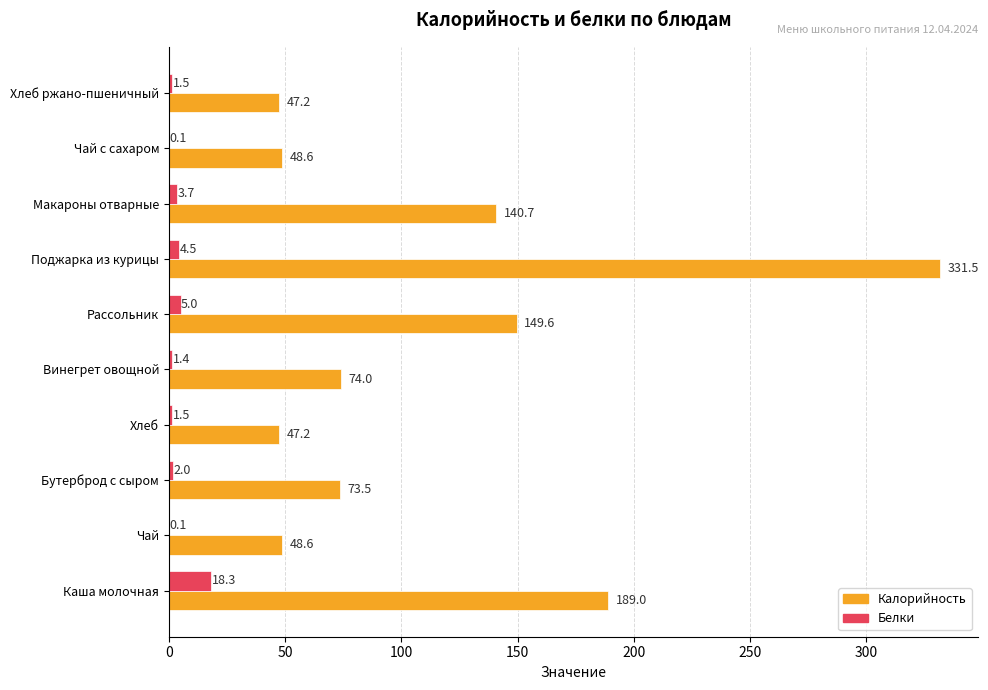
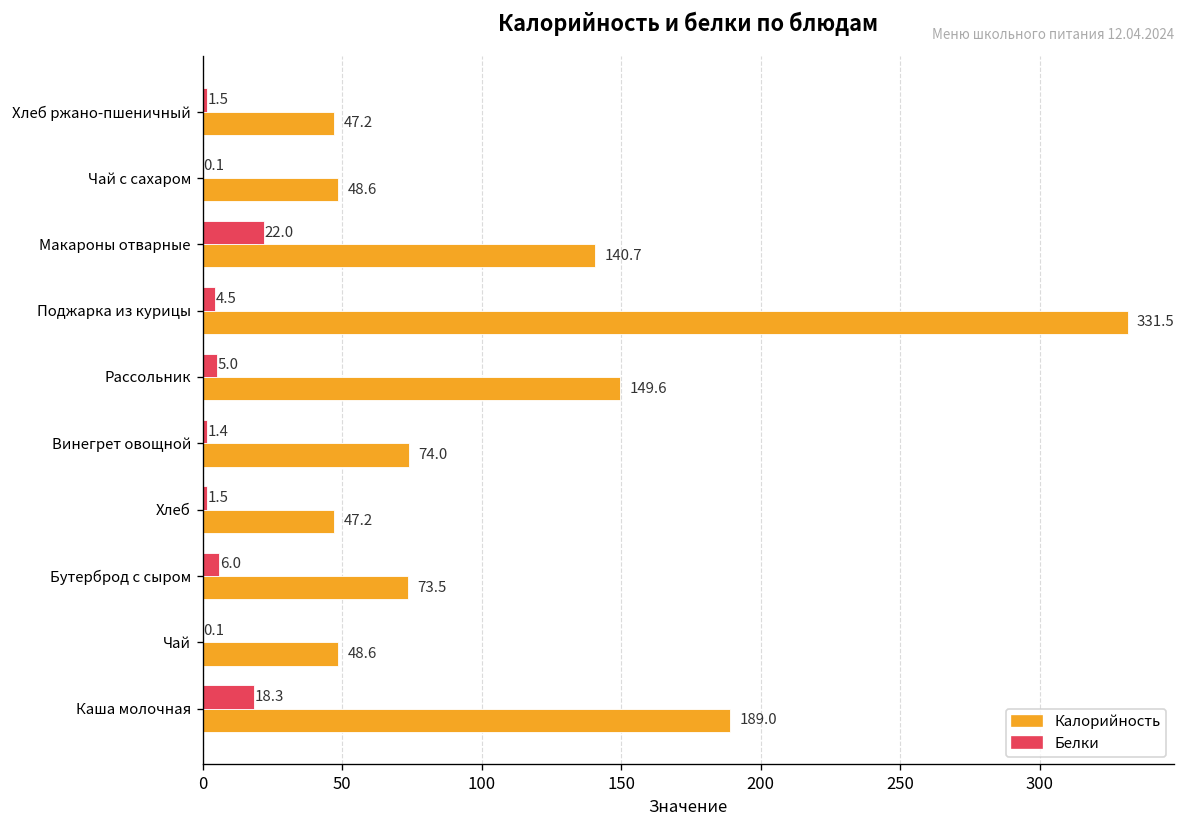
Белки, Макароны отварные: 3.7 -> 22.0
Белки, Бутерброд с сыром: 2.0 -> 6.0
